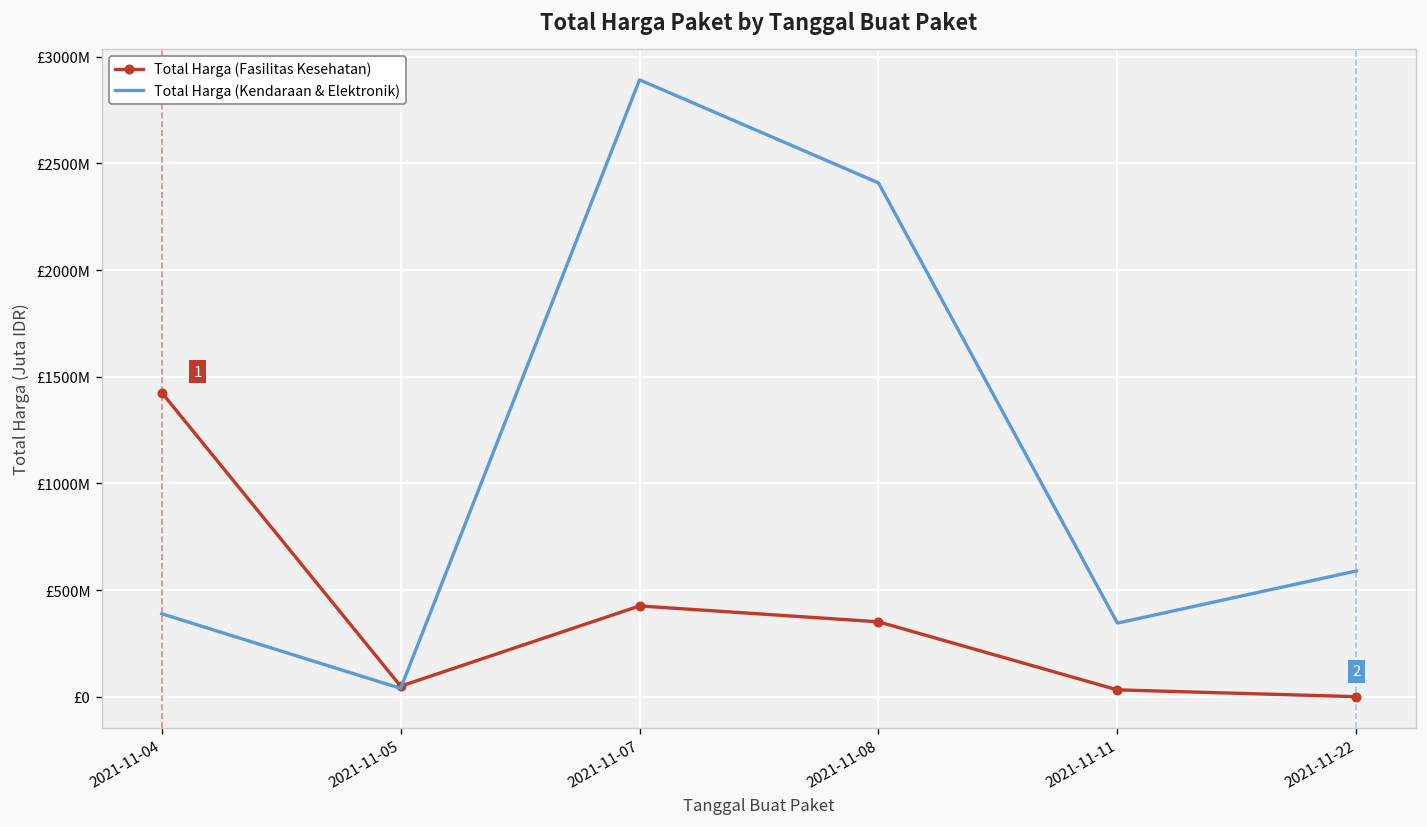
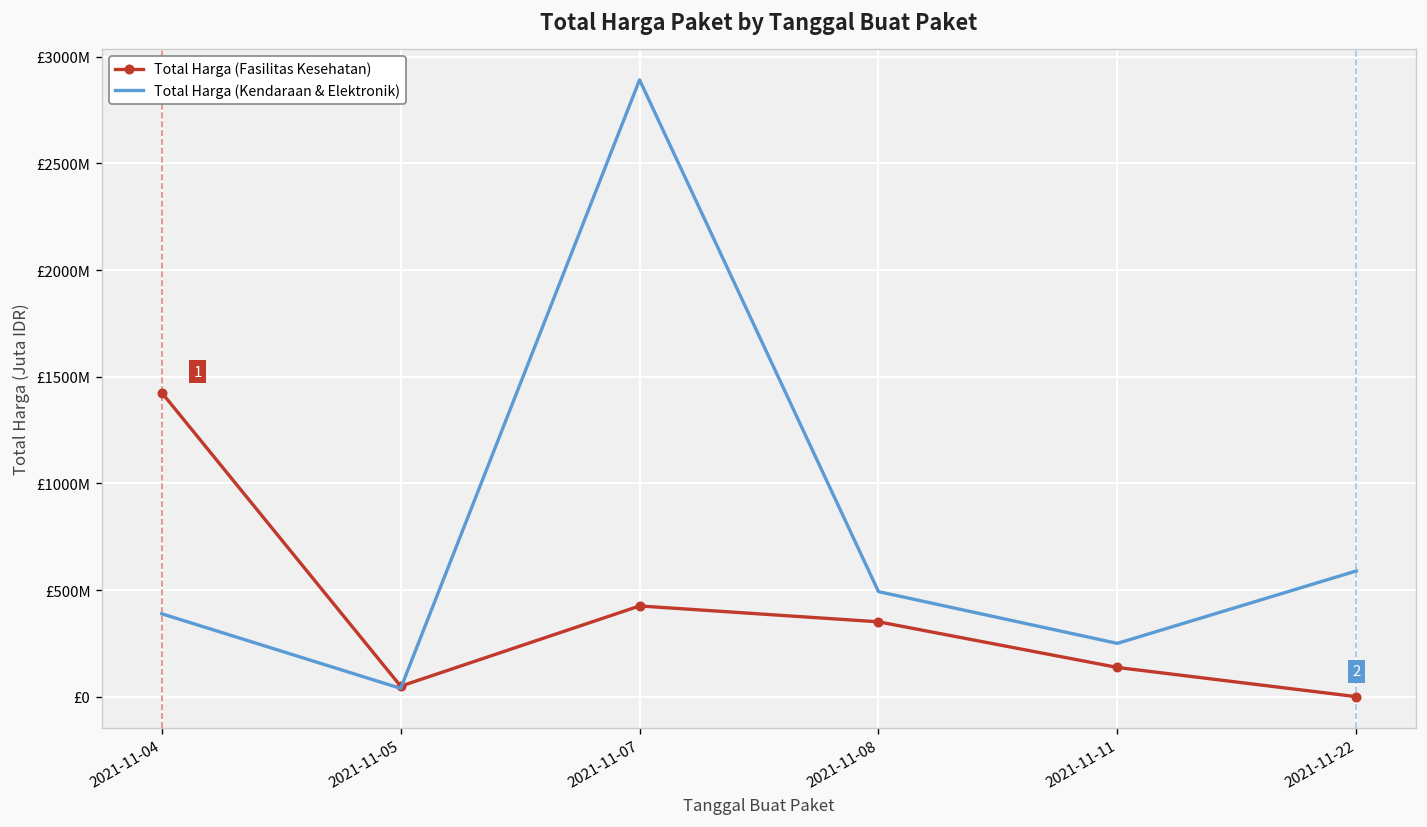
Total Harga (Kendaraan & Elektronik), 2021-11-08: £2410000000 -> £490000000
Total Harga (Fasilitas Kesehatan), 2021-11-11: £30000000 -> £140000000
Total Harga (Kendaraan & Elektronik), 2021-11-11: £350000000 -> £250000000
